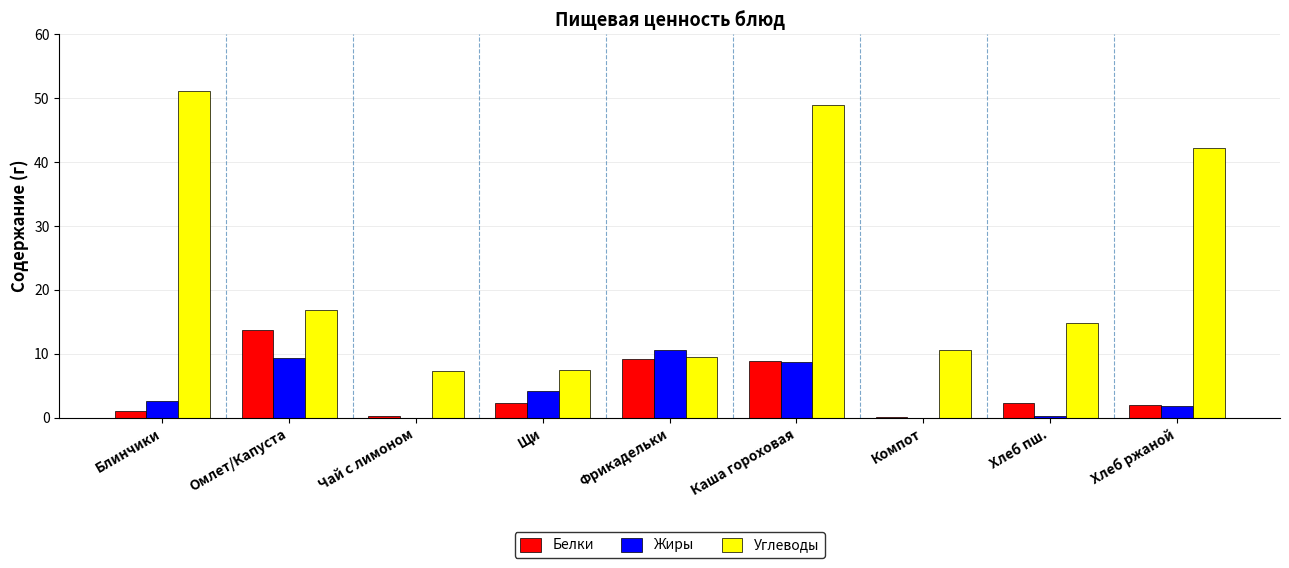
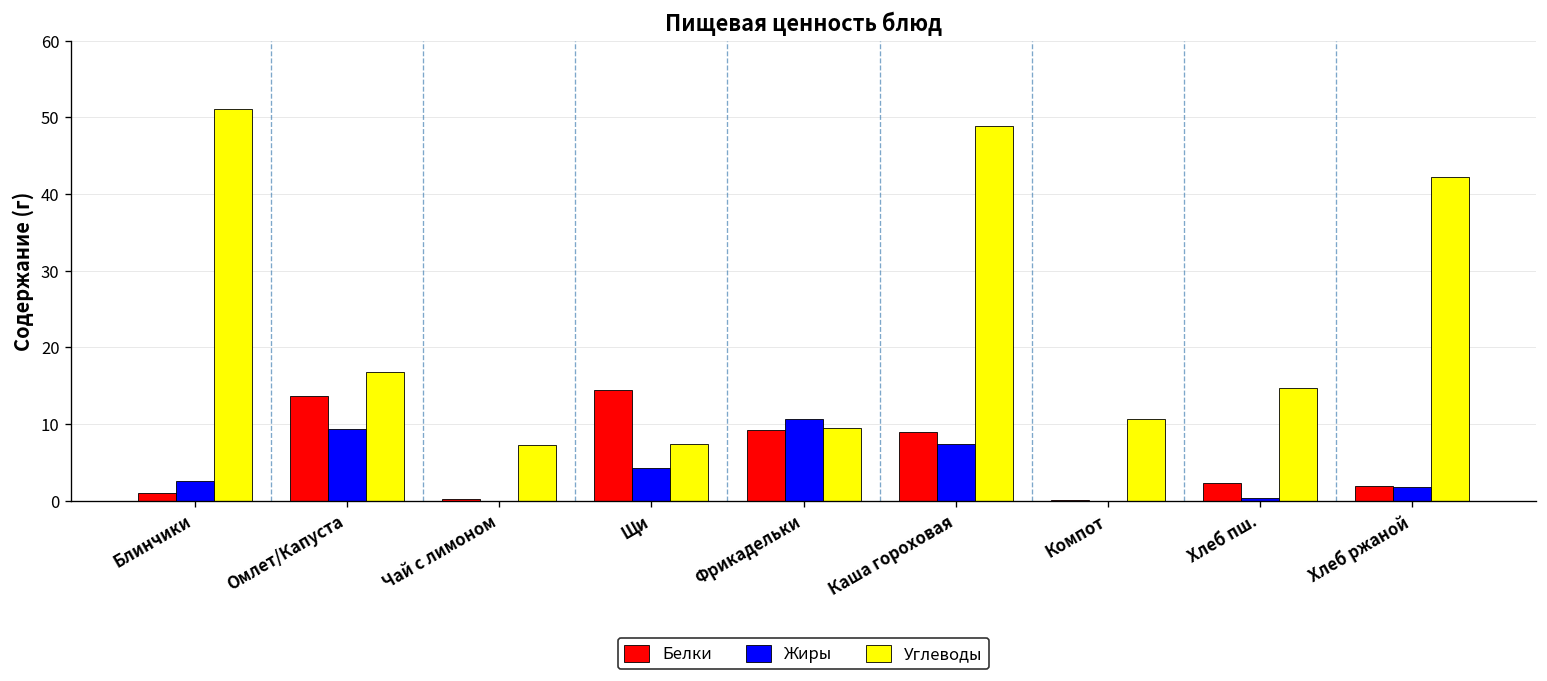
Белки, Щи: 2 -> 14
Жиры, Каша гороховая: 9 -> 7
